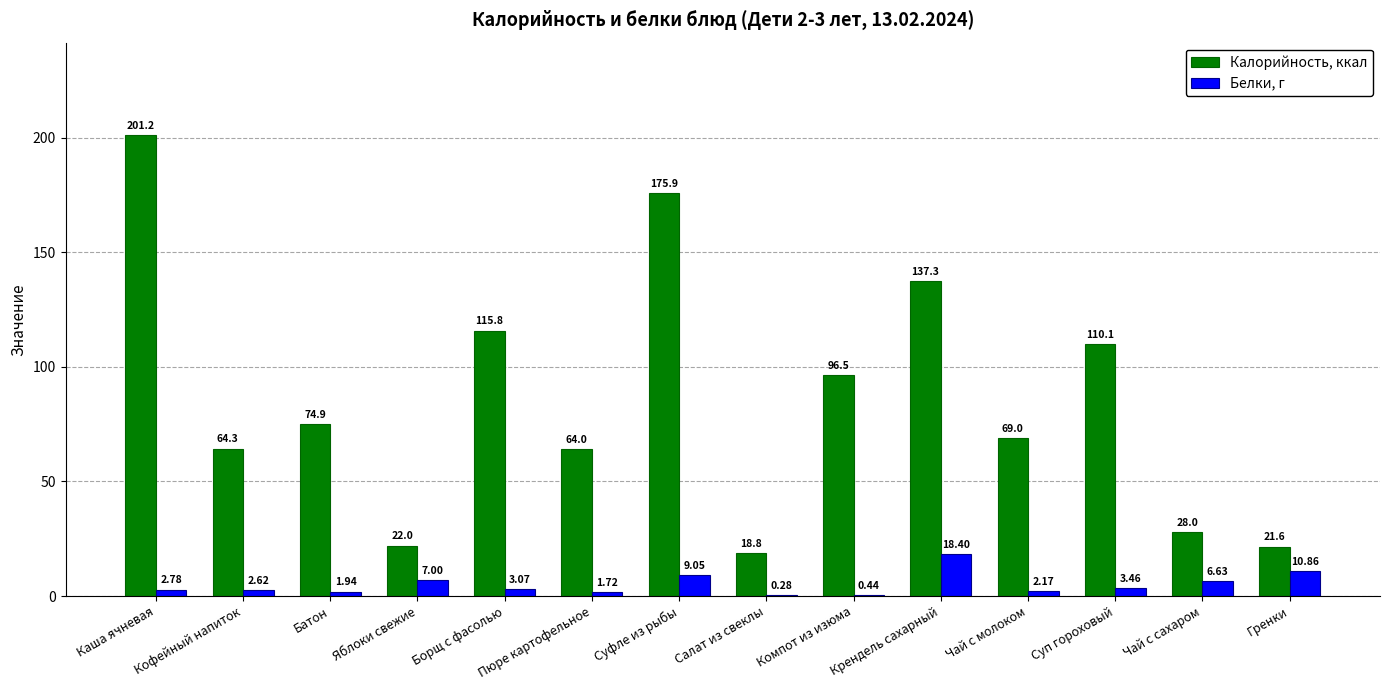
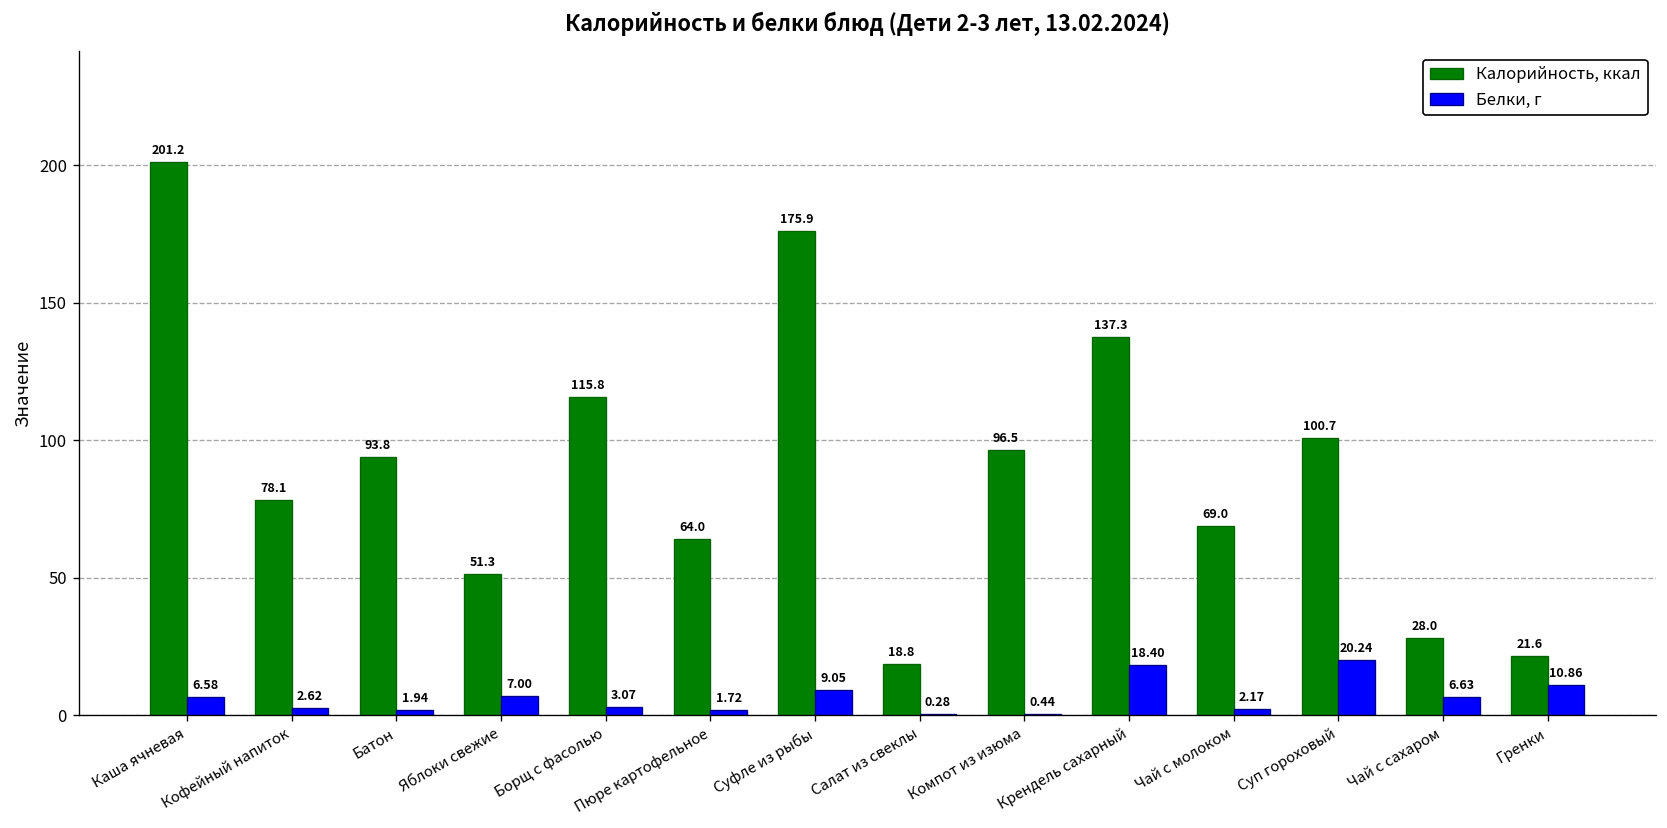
Белки, г, Каша ячневая: 2.78 -> 6.58
Калорийность, ккал, Кофейный напиток: 64.3 -> 78.1
Калорийность, ккал, Батон: 74.9 -> 93.8
Калорийность, ккал, Яблоки свежие: 22.0 -> 51.3
Калорийность, ккал, Суп гороховый: 110.1 -> 100.7
Белки, г, Суп гороховый: 3.46 -> 20.24
